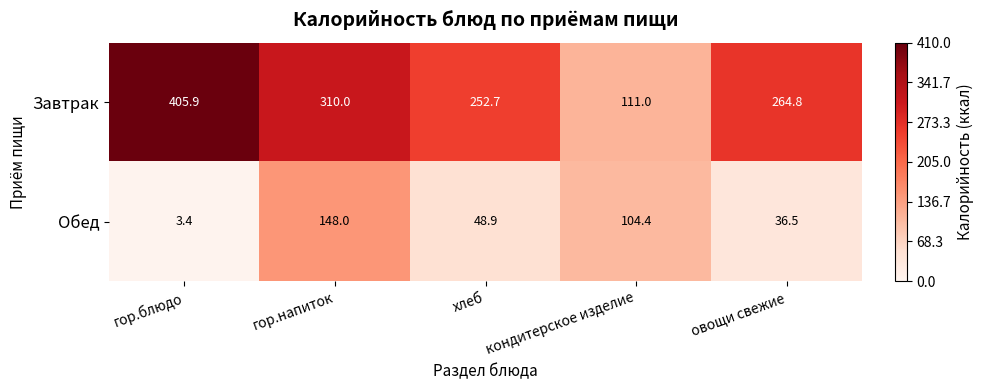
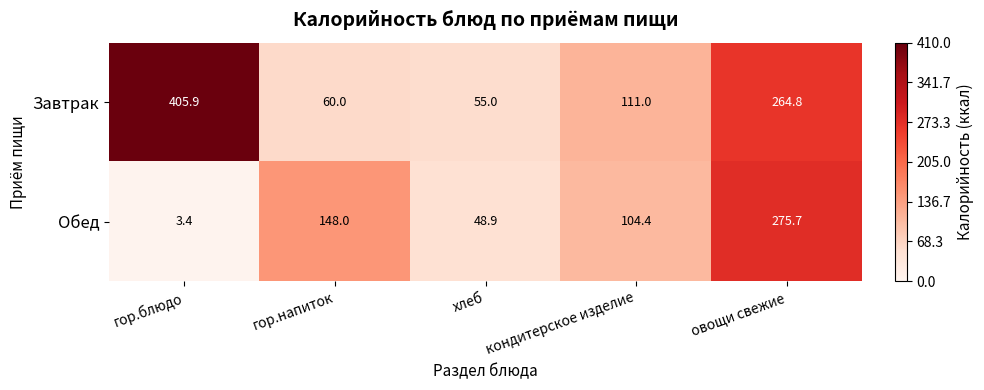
Завтрак, гор.напиток: 310.0 -> 60.0
Завтрак, хлеб: 252.7 -> 55.0
Обед, овощи свежие: 36.5 -> 275.7
